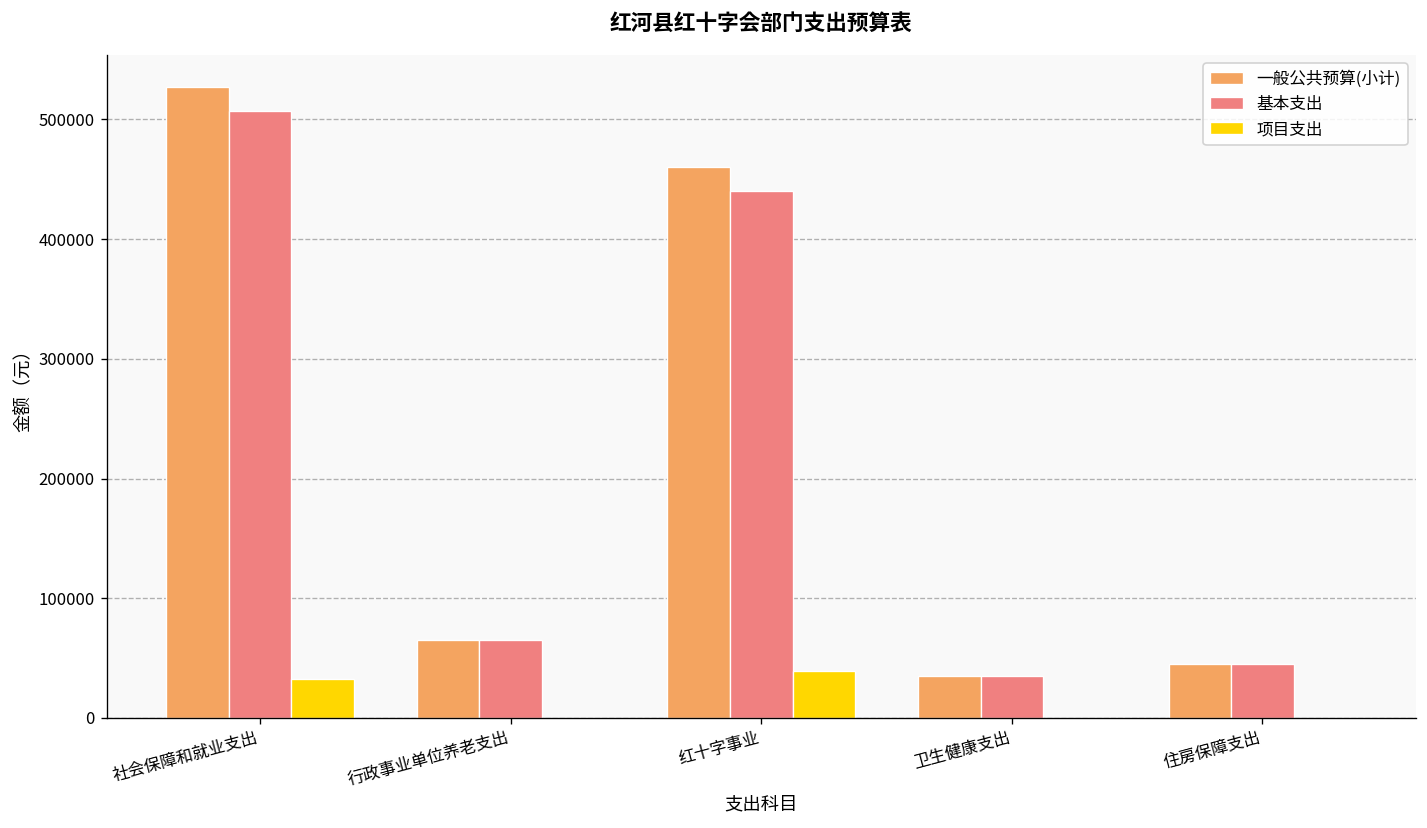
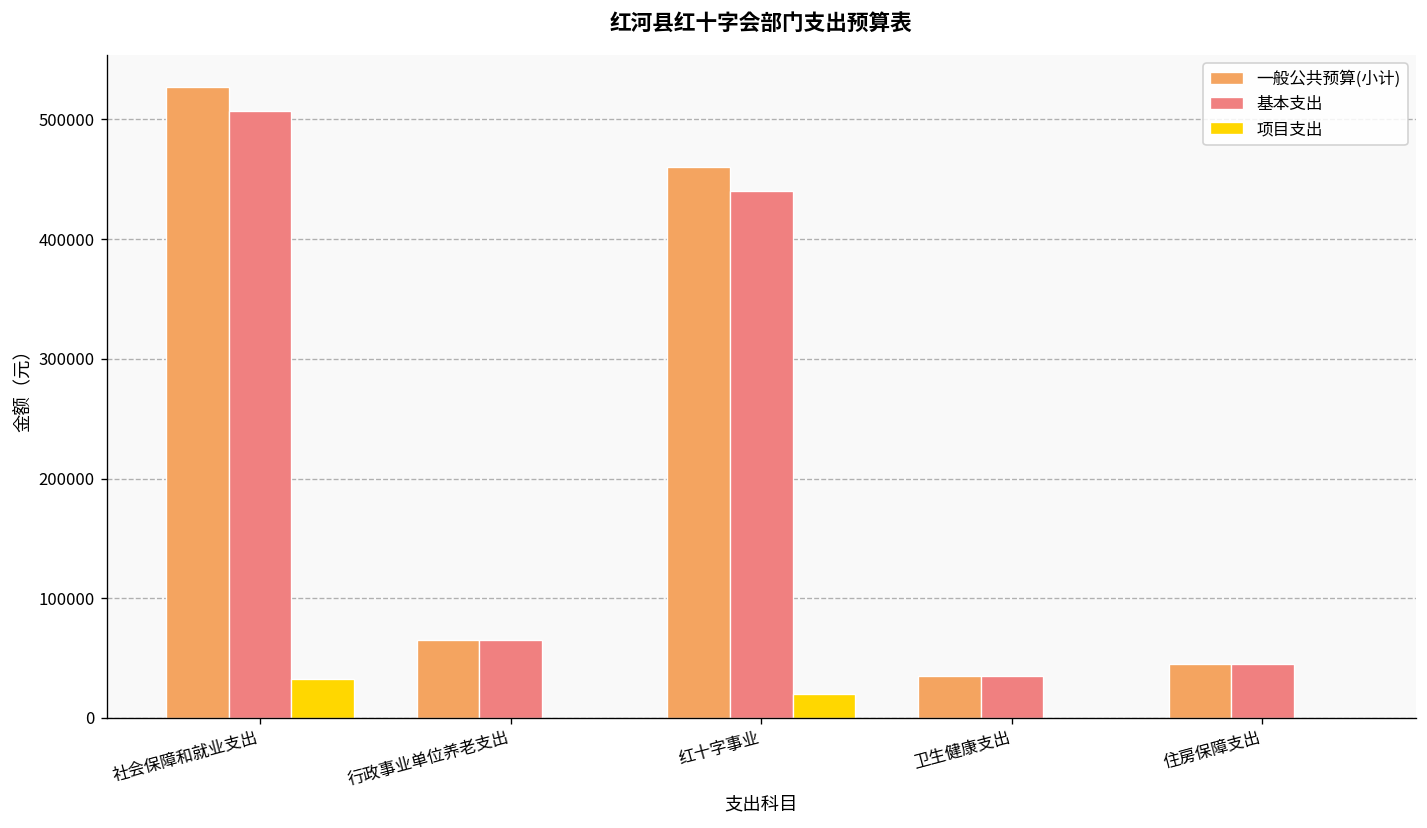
项目支出, 红十字事业: 40000 -> 20000
